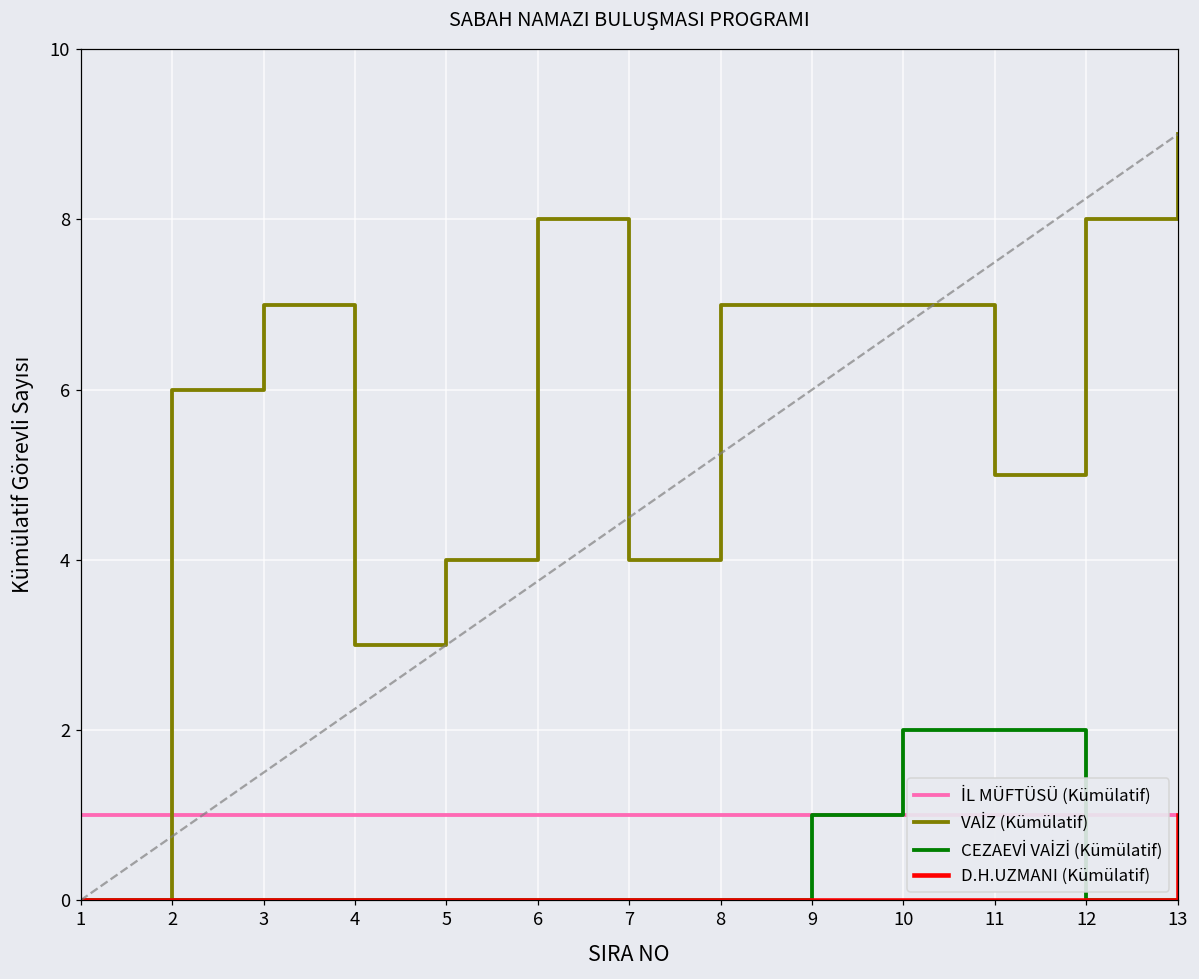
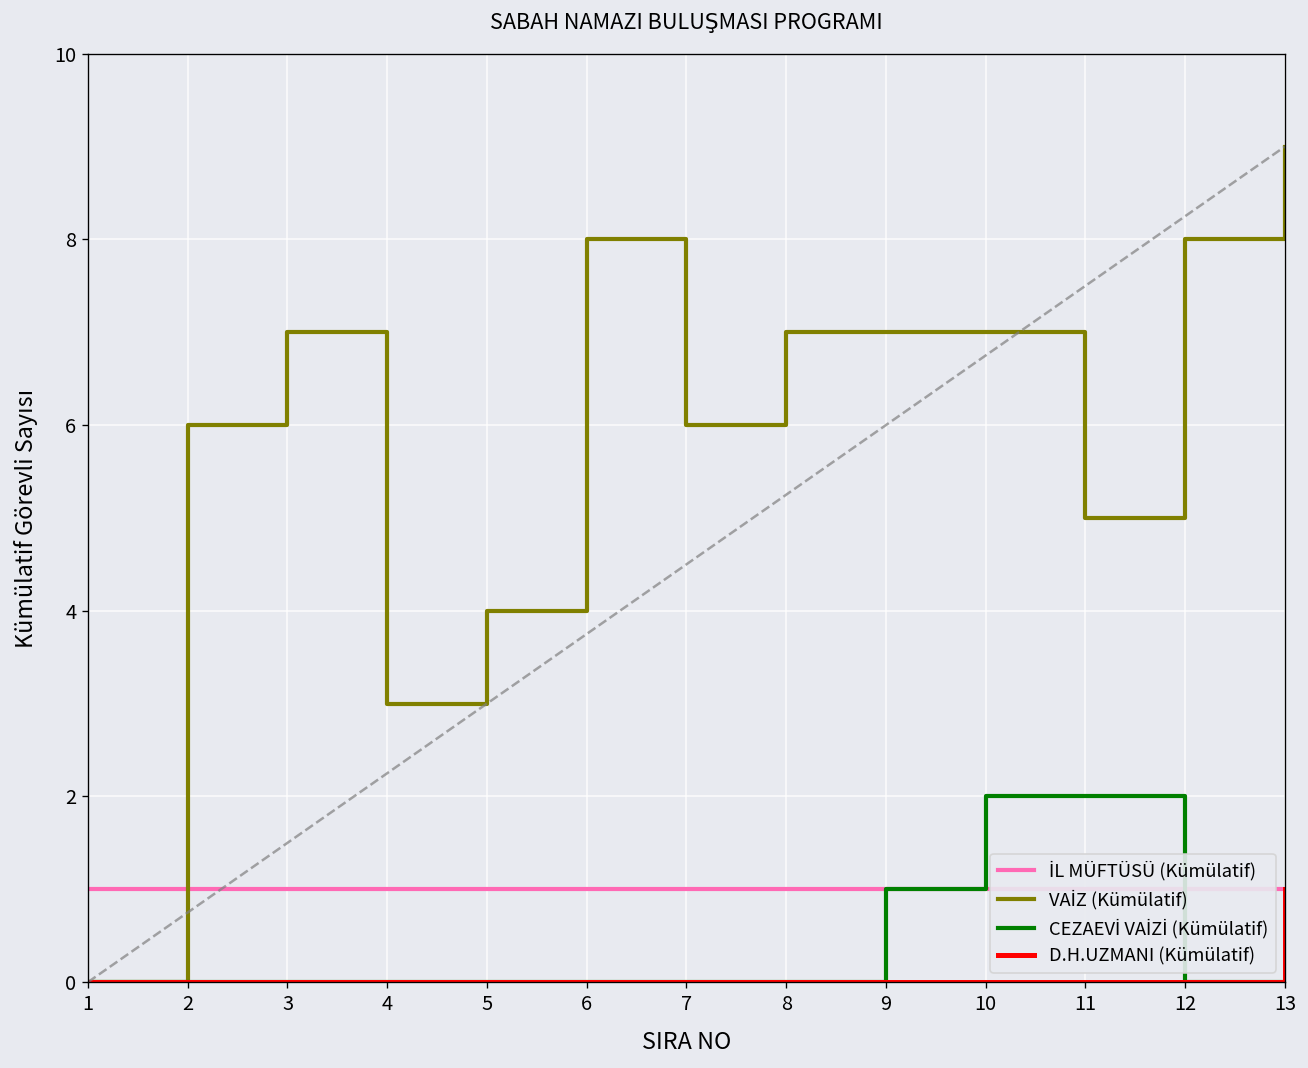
VAİZ (Kümülatif), 7: 4 -> 6
